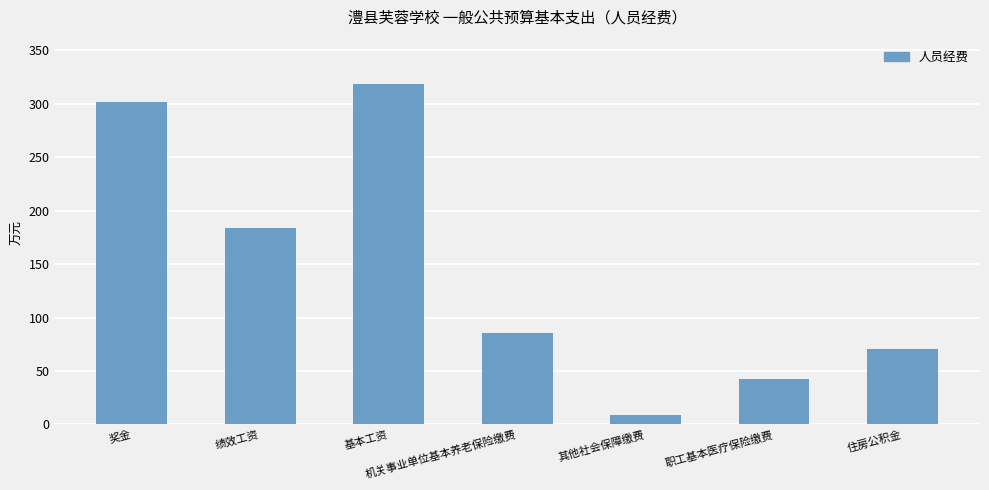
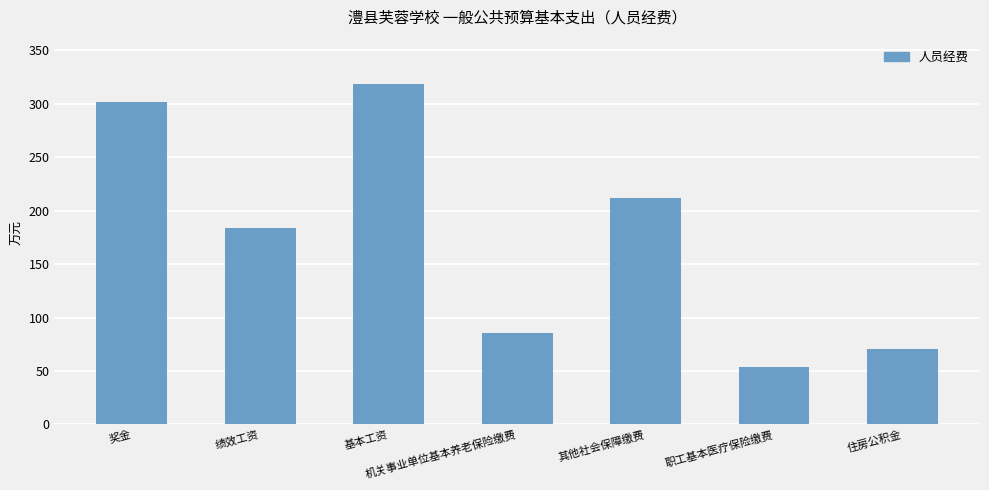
其他社会保障缴费: 9 -> 212
职工基本医疗保险缴费: 43 -> 53
